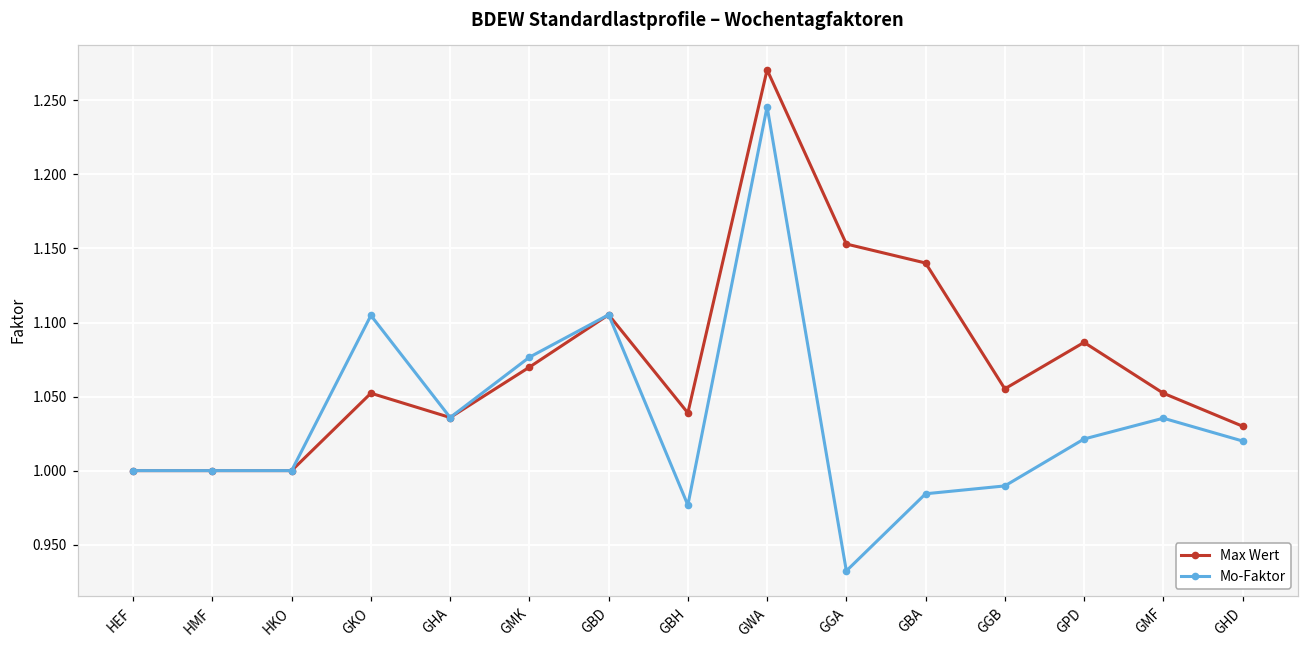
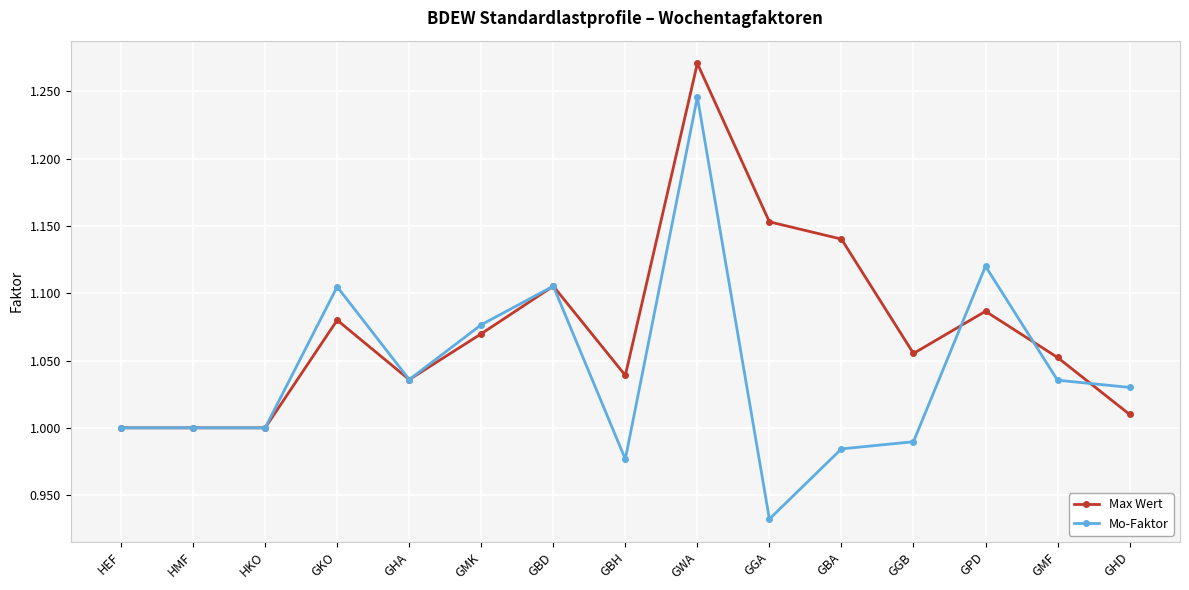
Max Wert, GKO: 1.052 -> 1.080
Mo-Faktor, GPD: 1.021 -> 1.120
Max Wert, GHD: 1.03 -> 1.01
Mo-Faktor, GHD: 1.02 -> 1.03
